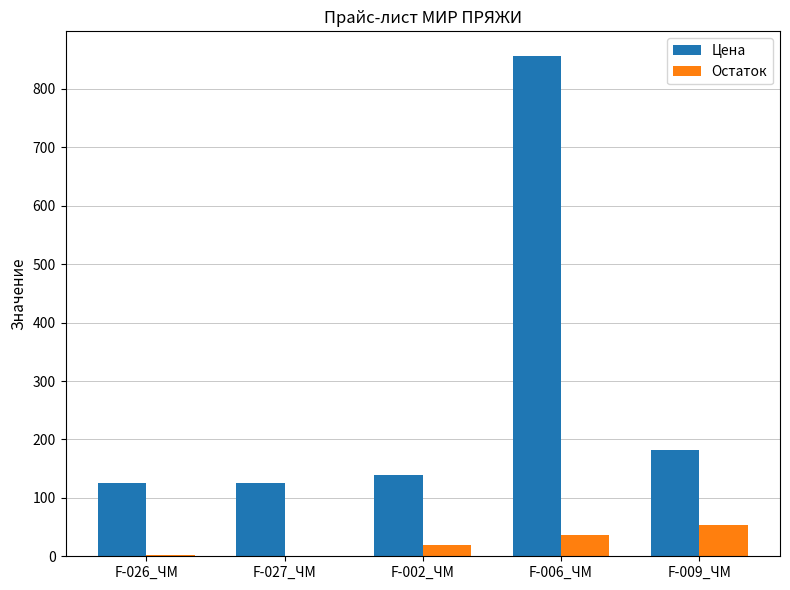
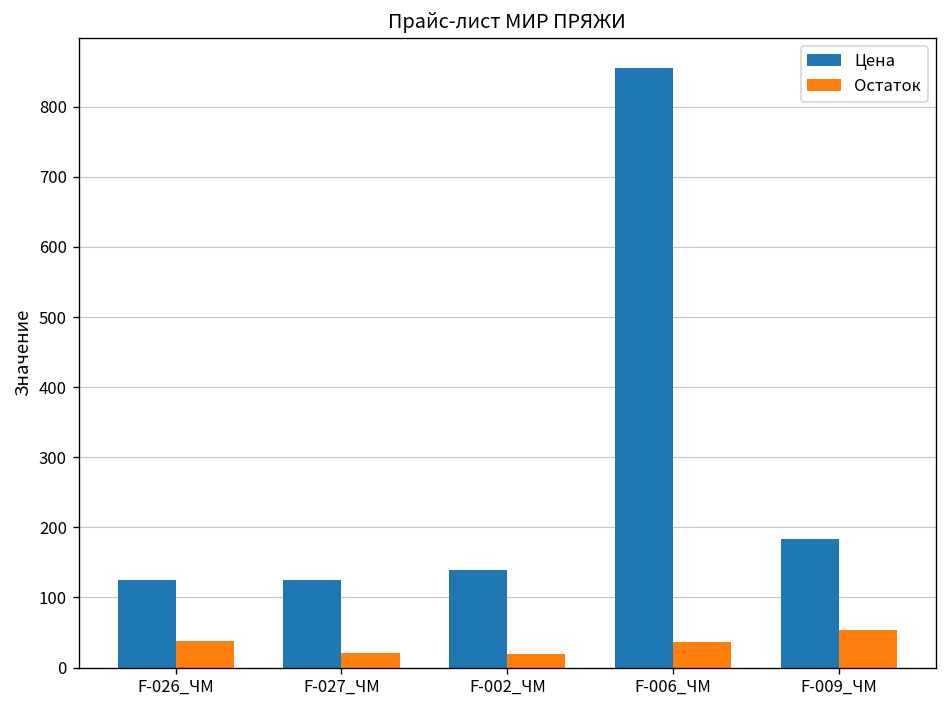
Остаток, F-026_ЧМ: 0 -> 40
Остаток, F-027_ЧМ: 0 -> 20
